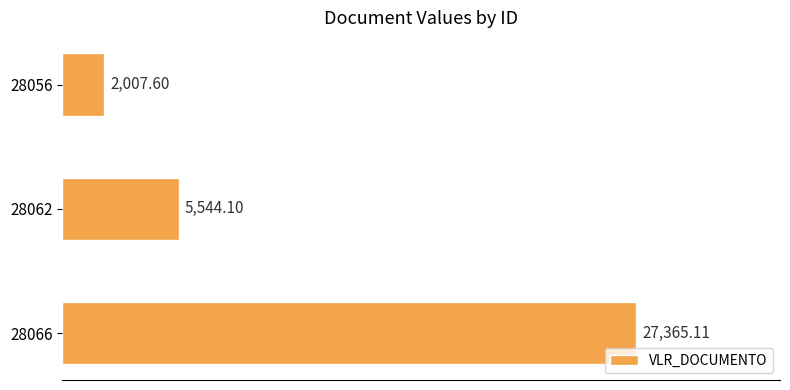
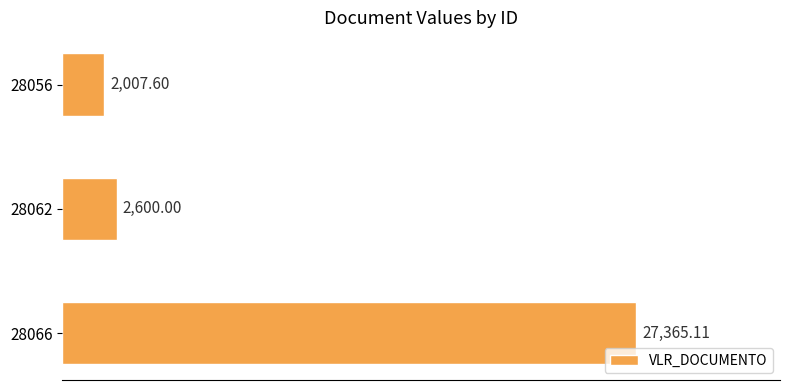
28062: 5,544.10 -> 2,600.00
